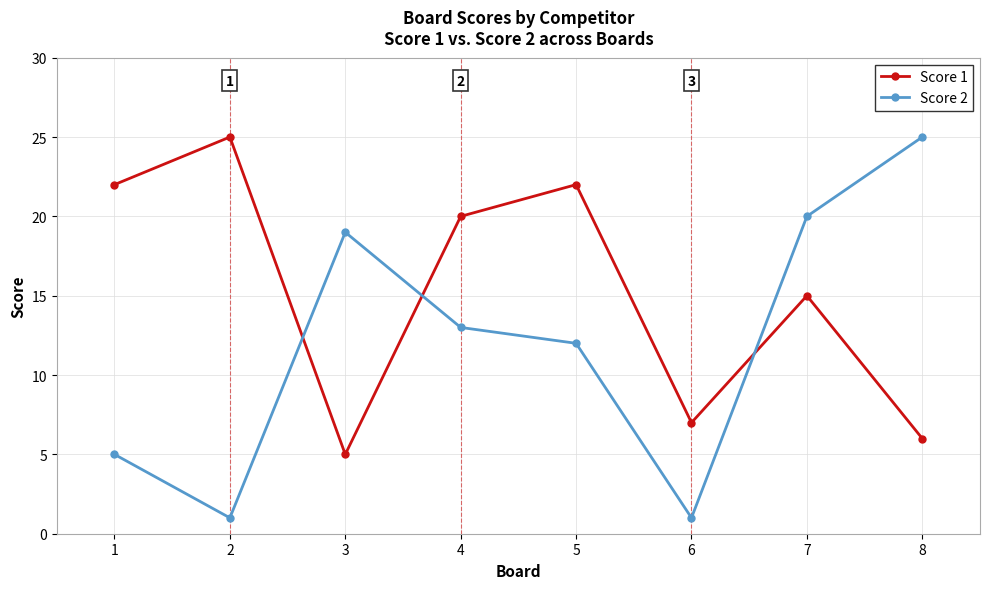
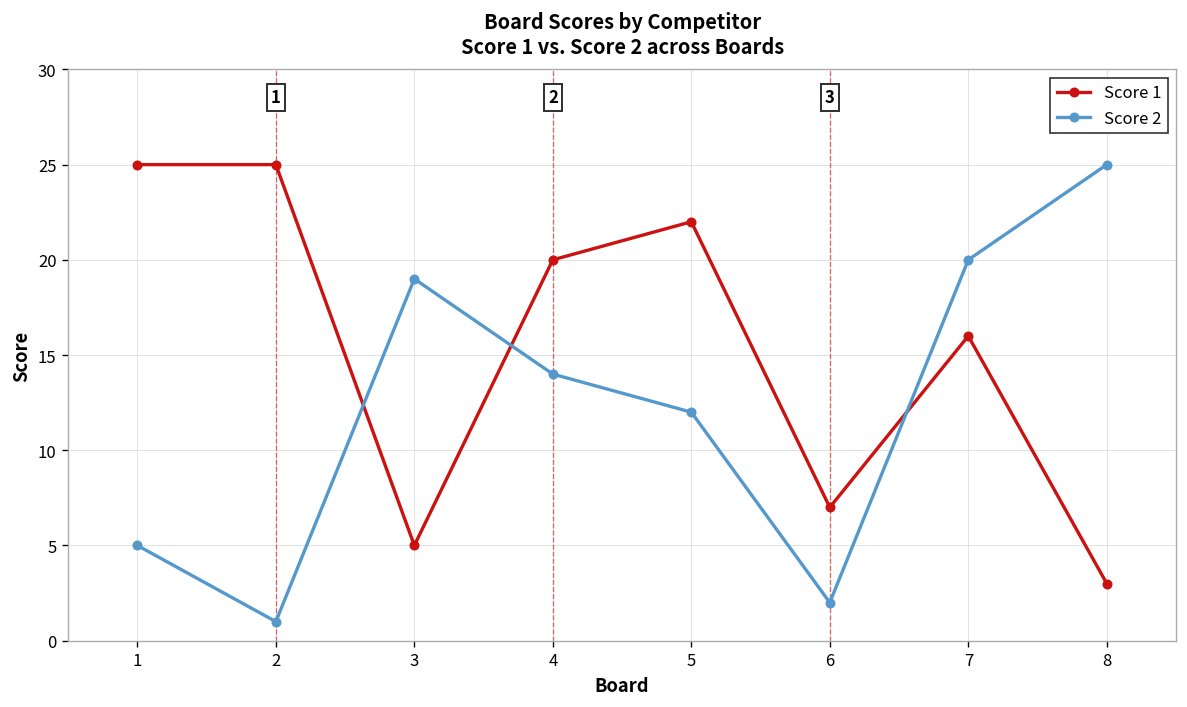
Score 1, 1: 22 -> 25
Score 2, 4: 13 -> 14
Score 2, 6: 1 -> 2
Score 1, 7: 15 -> 16
Score 1, 8: 6 -> 3
